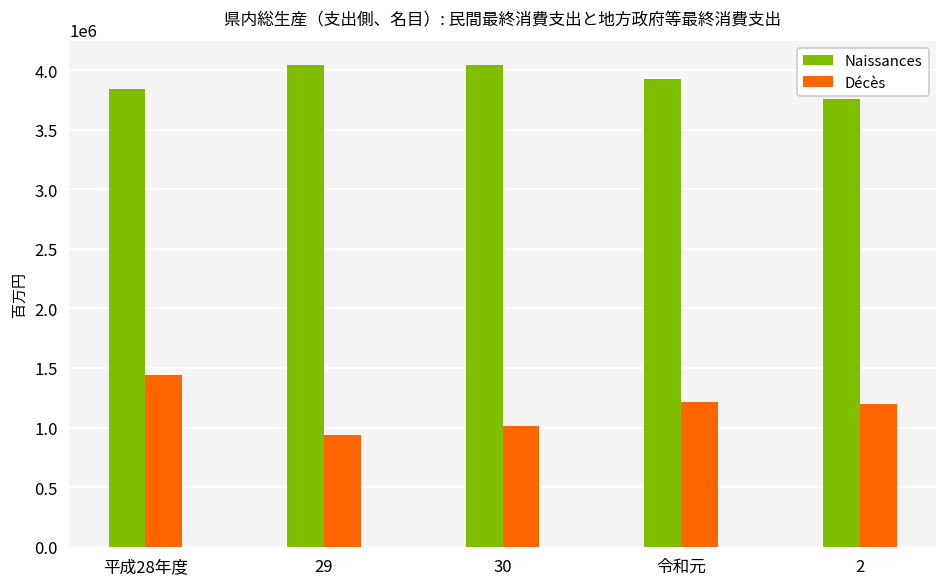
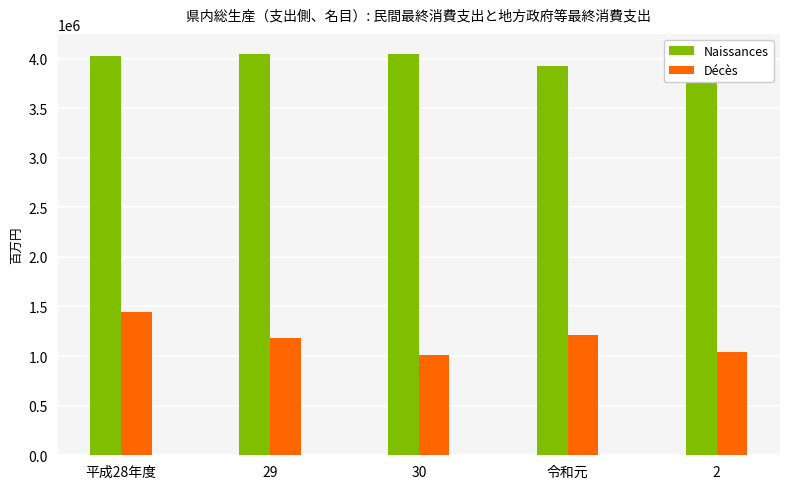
Naissances, 平成28年度: 3800000 -> 4000000
Décès, 29: 900000 -> 1200000
Décès, 2: 1200000 -> 1000000
